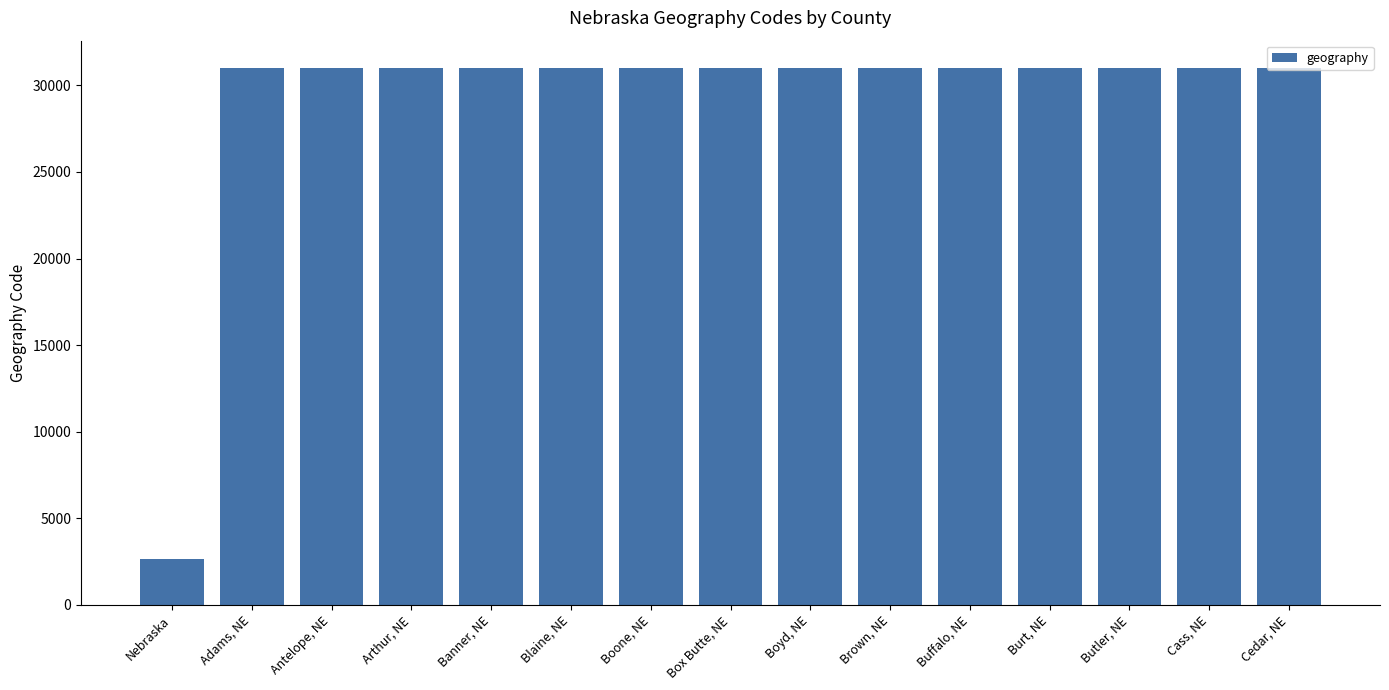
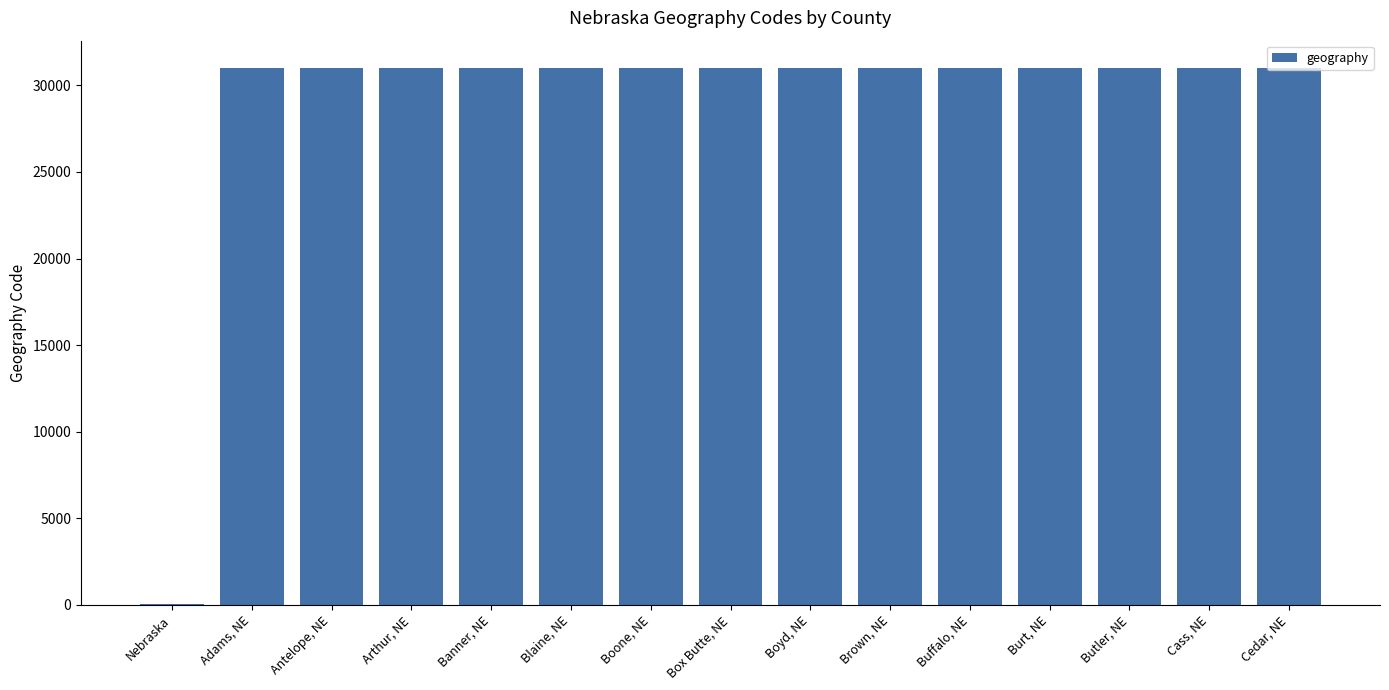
Nebraska: 2600 -> 0
